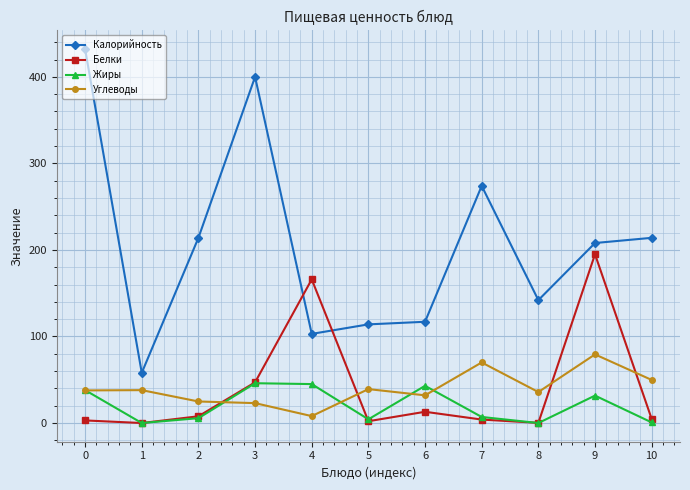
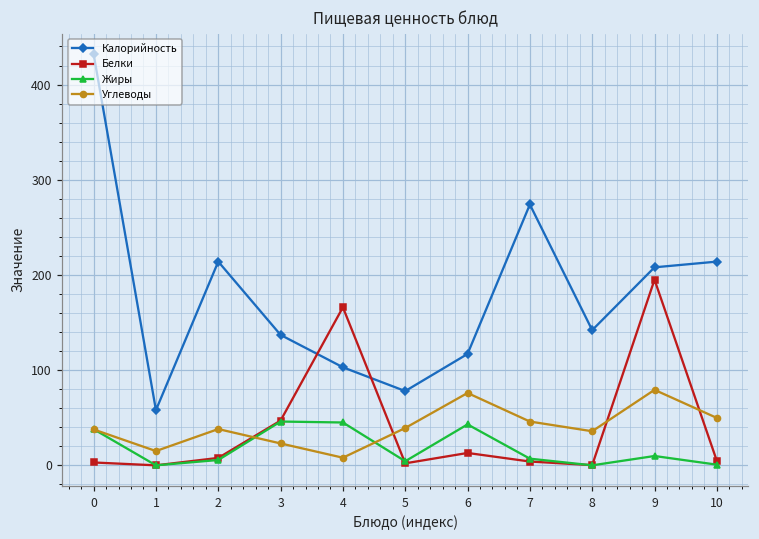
Углеводы, 1: 40 -> 20
Углеводы, 2: 20 -> 40
Калорийность, 3: 400 -> 140
Калорийность, 5: 110 -> 80
Углеводы, 6: 30 -> 80
Углеводы, 7: 70 -> 50
Жиры, 9: 30 -> 10
